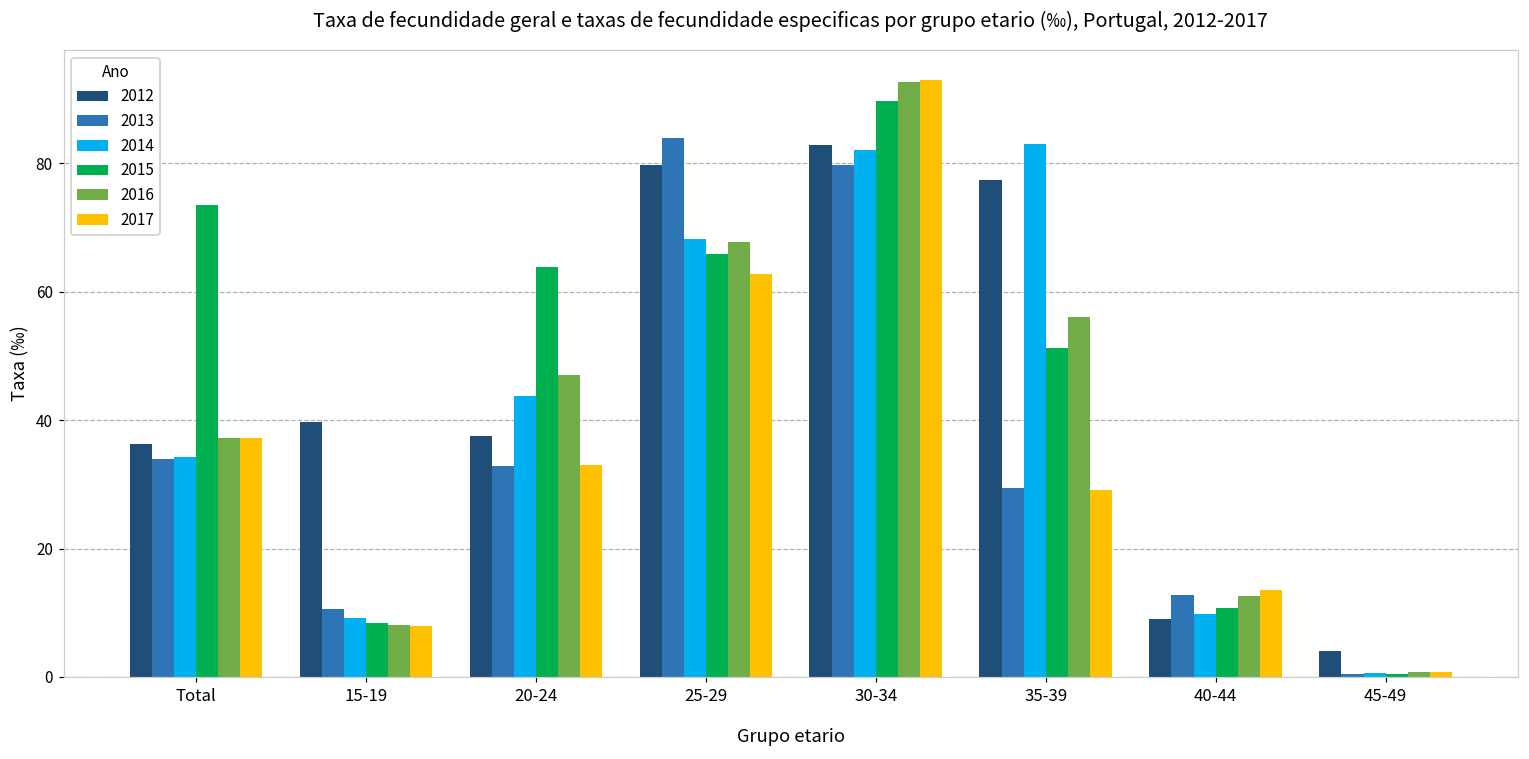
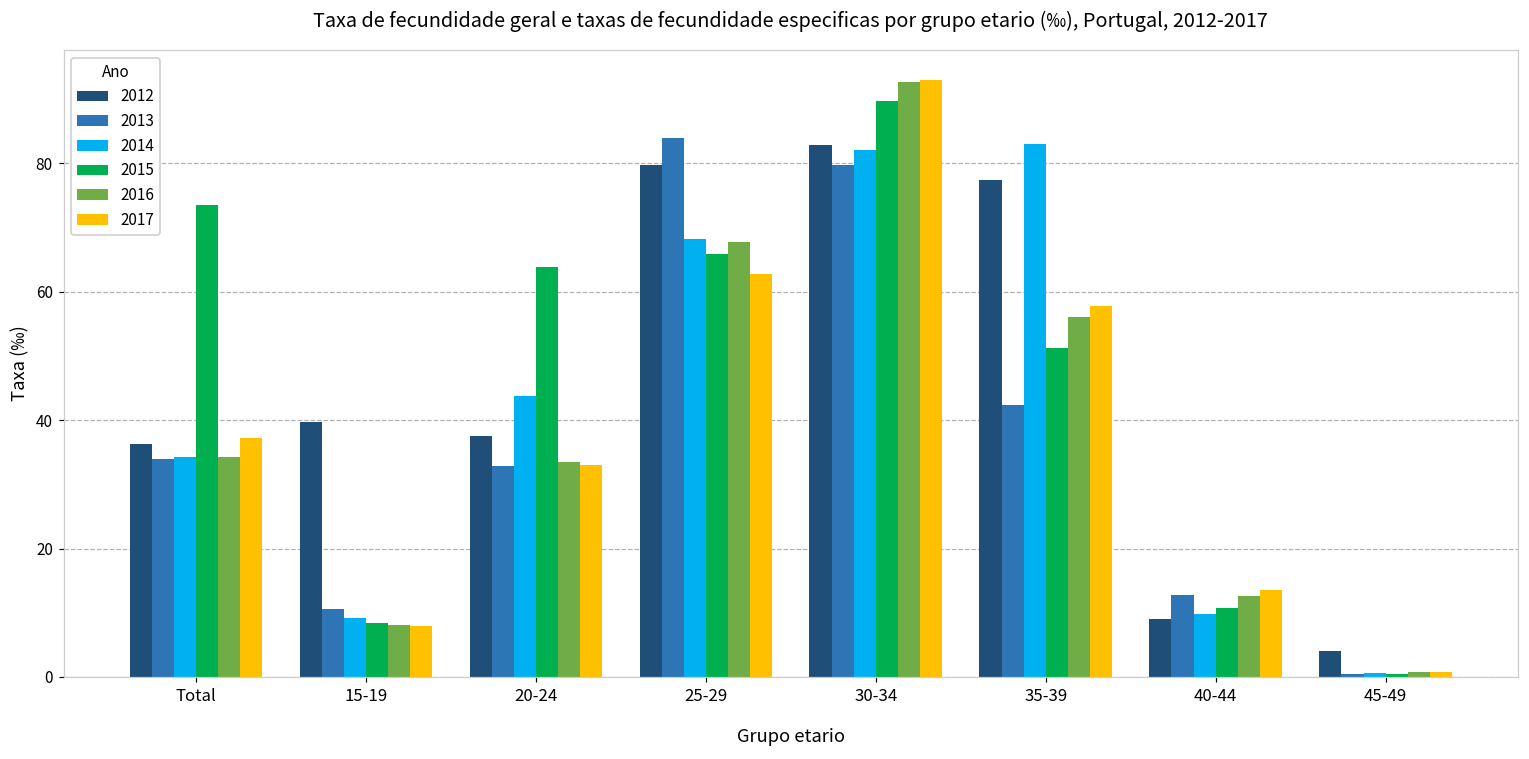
2016, Total: 37 -> 34
2016, 20-24: 47 -> 33
2013, 35-39: 29 -> 42
2017, 35-39: 29 -> 58
